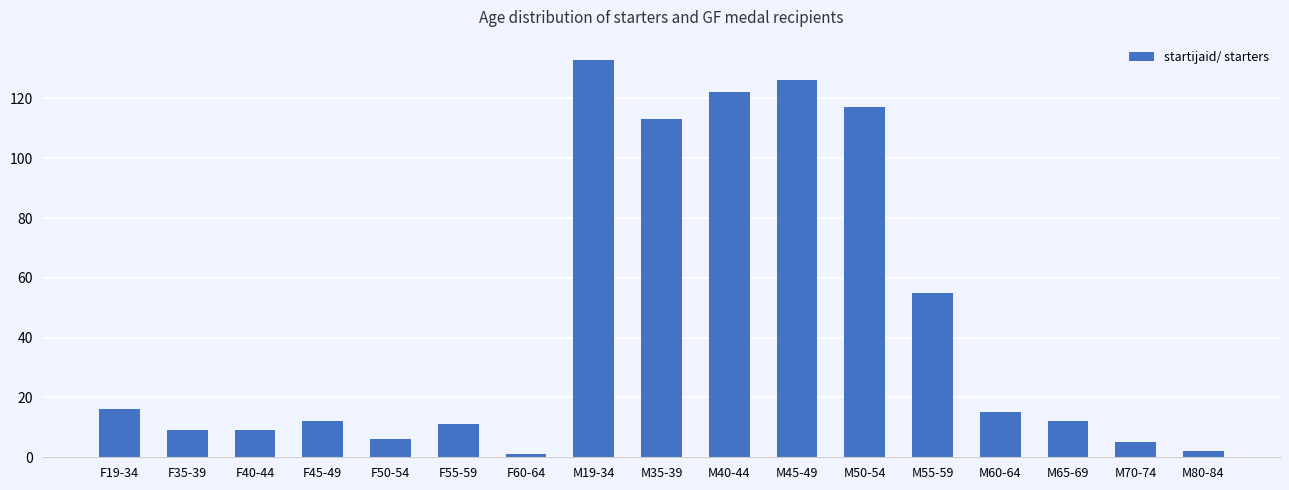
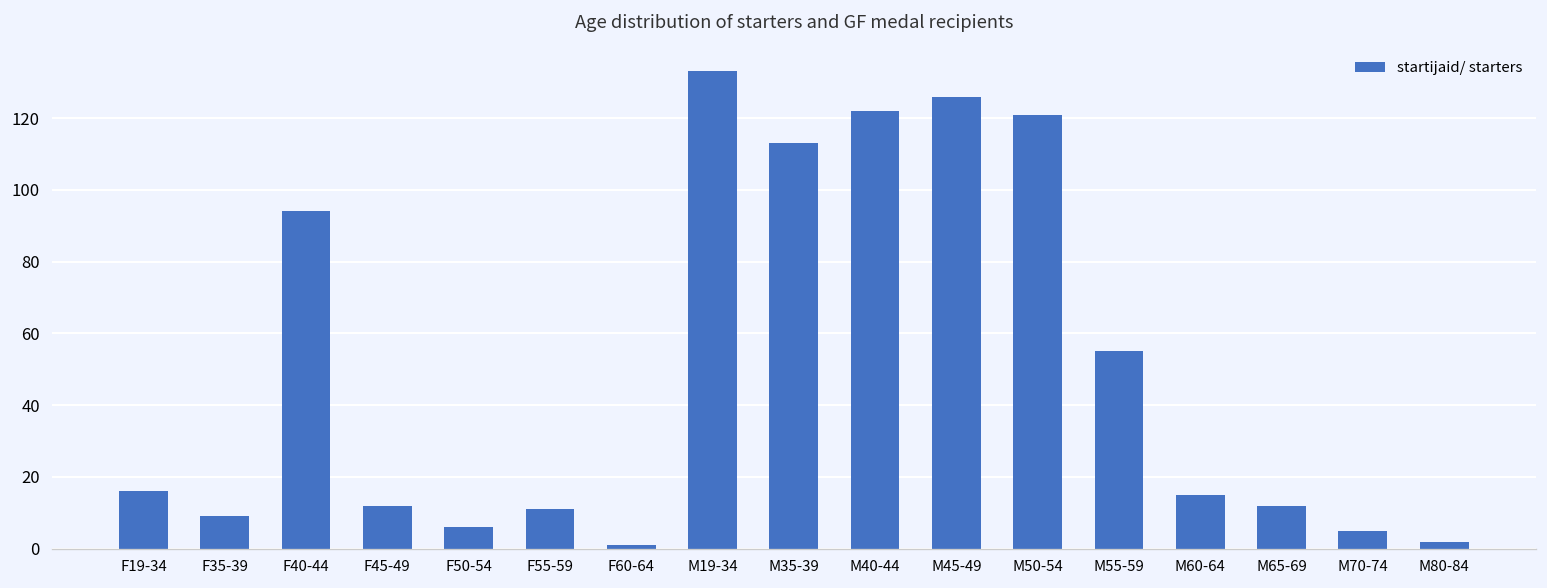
F40-44: 9 -> 94
M50-54: 117 -> 121
